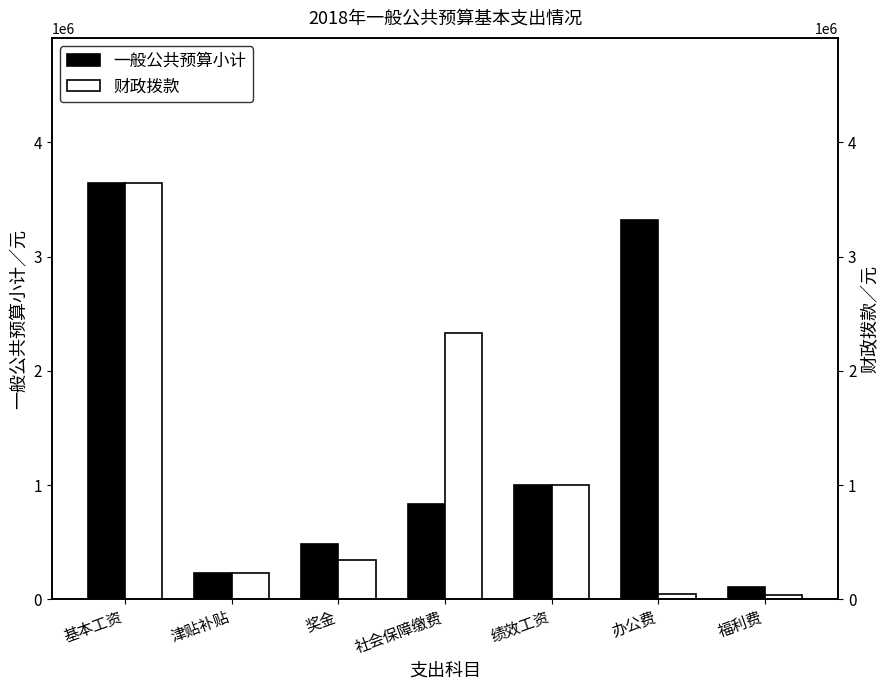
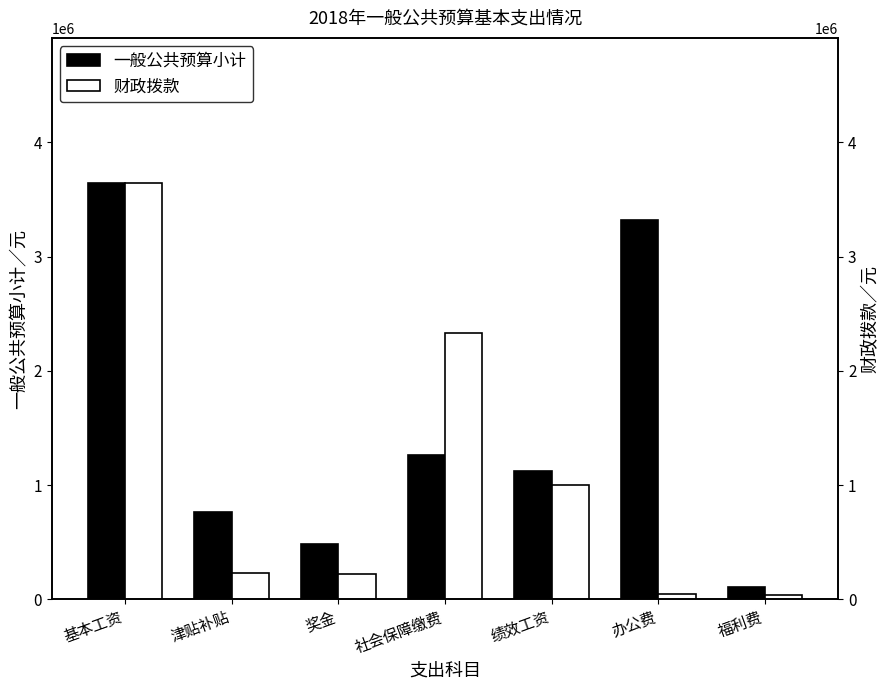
一般公共预算小计, 津贴补贴: 230000 -> 770000
一般公共预算小计, 社会保障缴费: 840000 -> 1260000
一般公共预算小计, 绩效工资: 1000000 -> 1120000
财政拨款, 奖金: 350000 -> 230000
